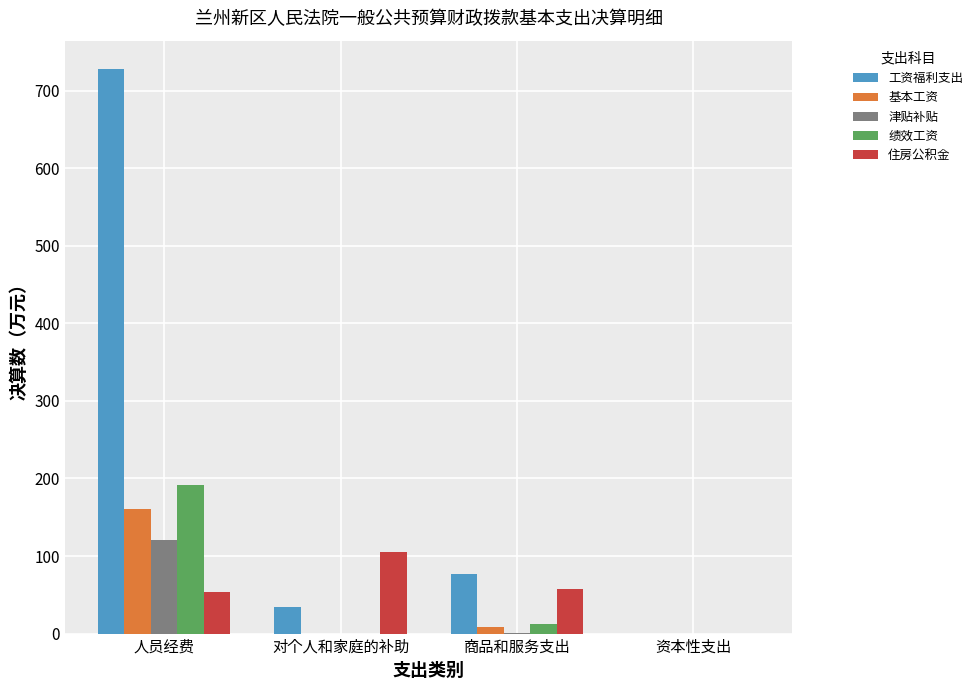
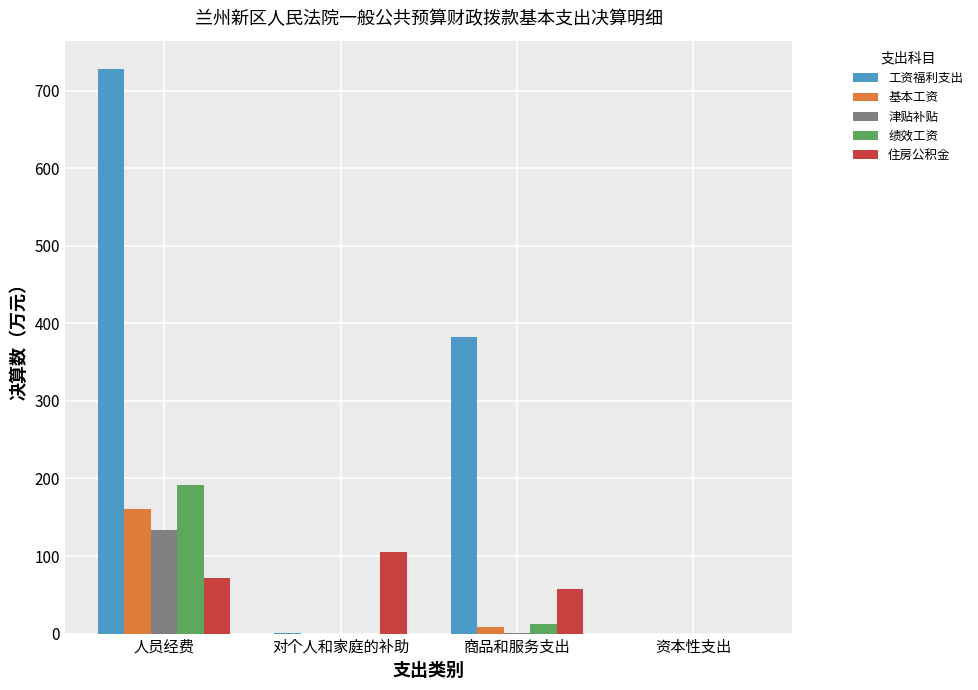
津贴补贴, 人员经费: 120 -> 130
住房公积金, 人员经费: 50 -> 70
工资福利支出, 对个人和家庭的补助: 30 -> 0
工资福利支出, 商品和服务支出: 80 -> 380
